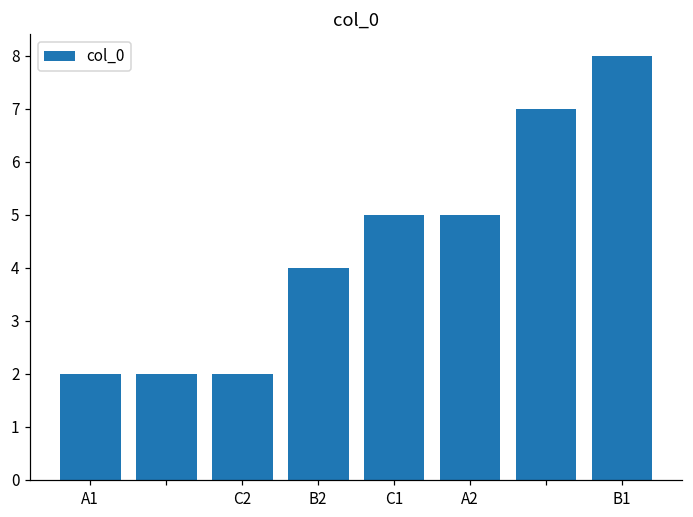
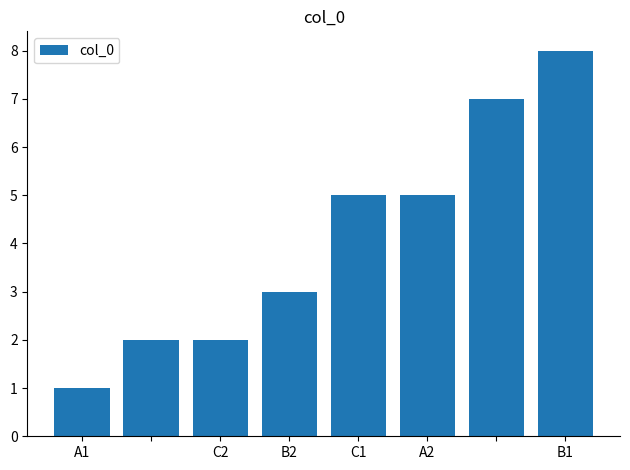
A1: 2 -> 1
B2: 4 -> 3
